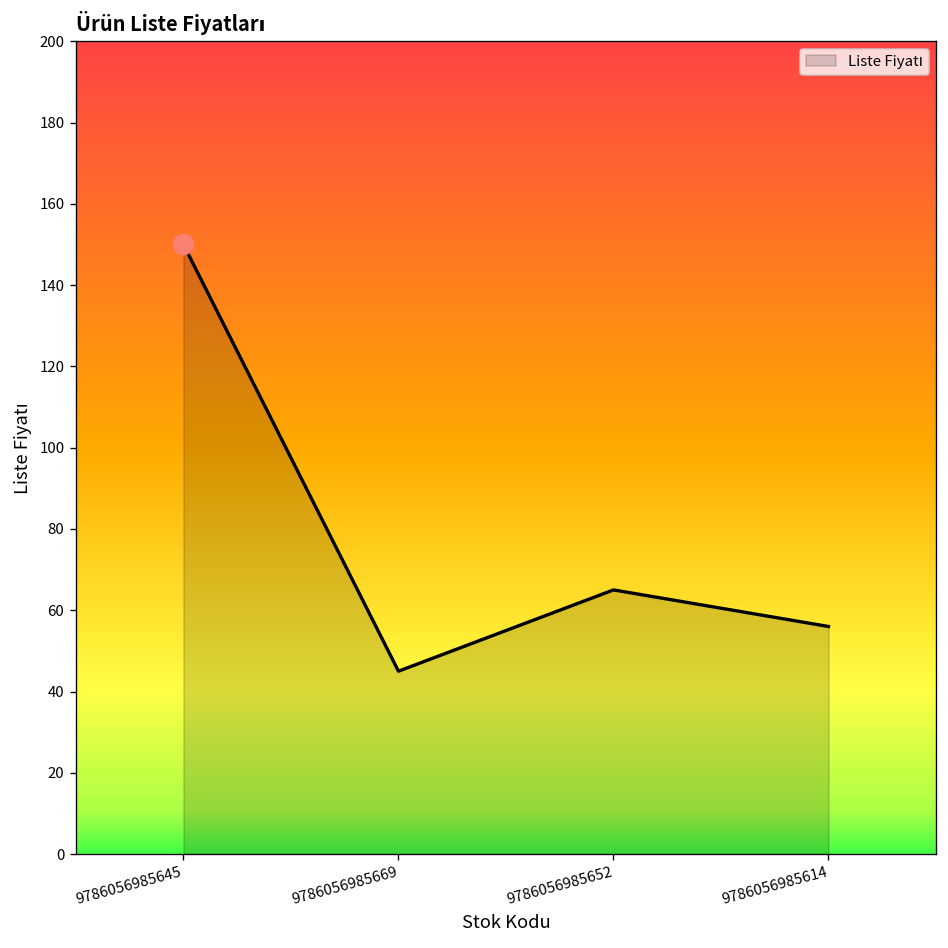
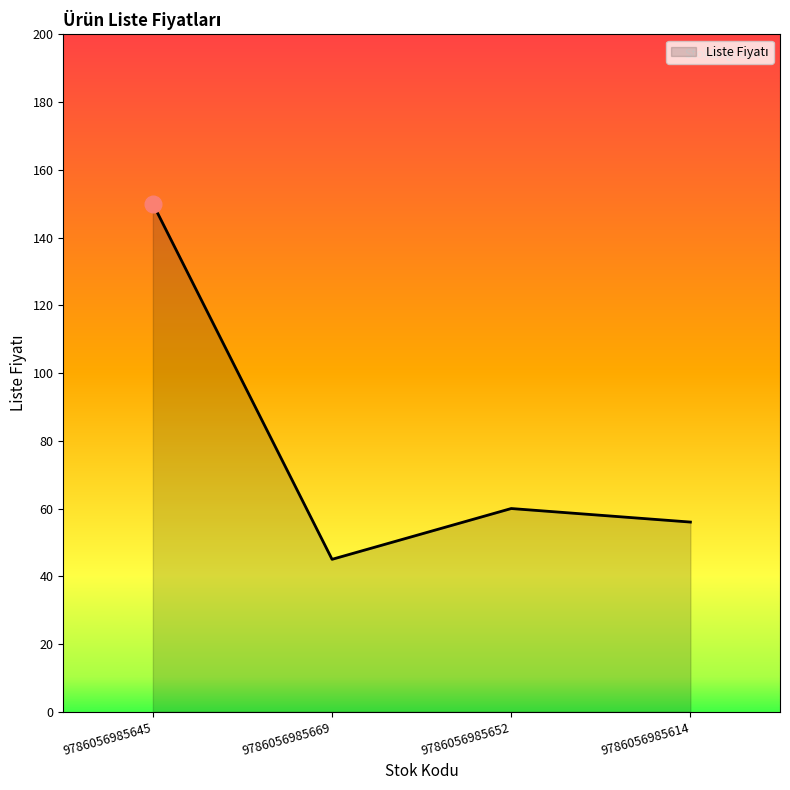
Liste Fiyatı, 9786056985652: 65 -> 60
